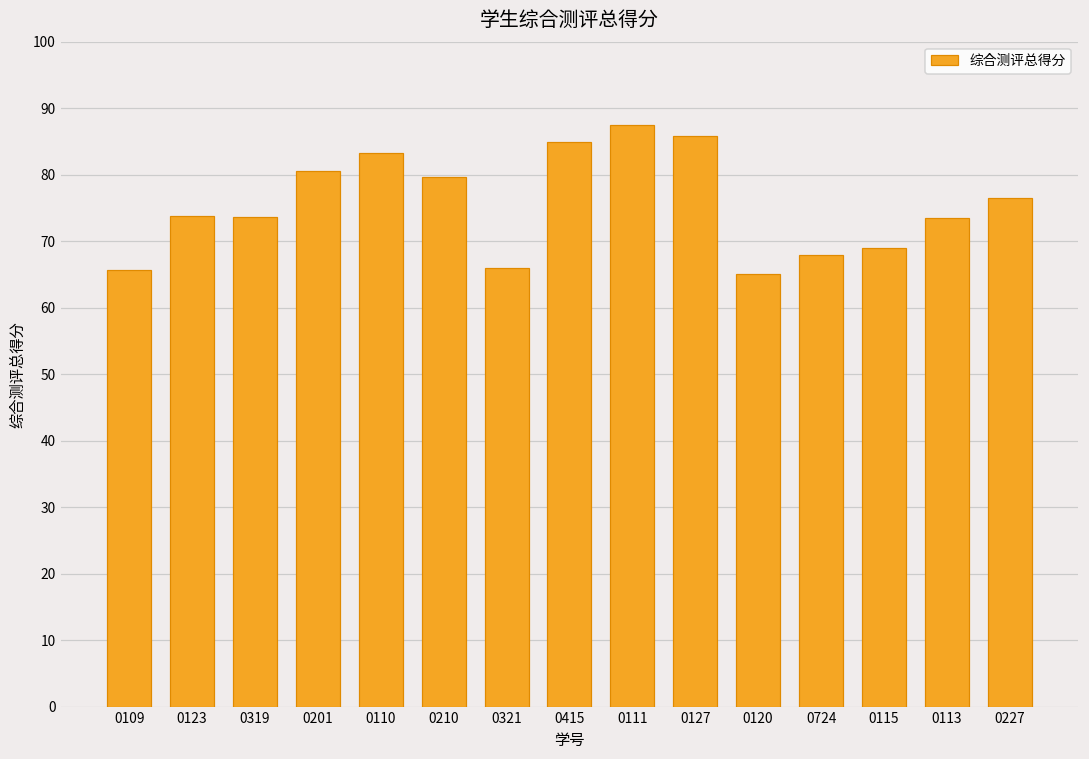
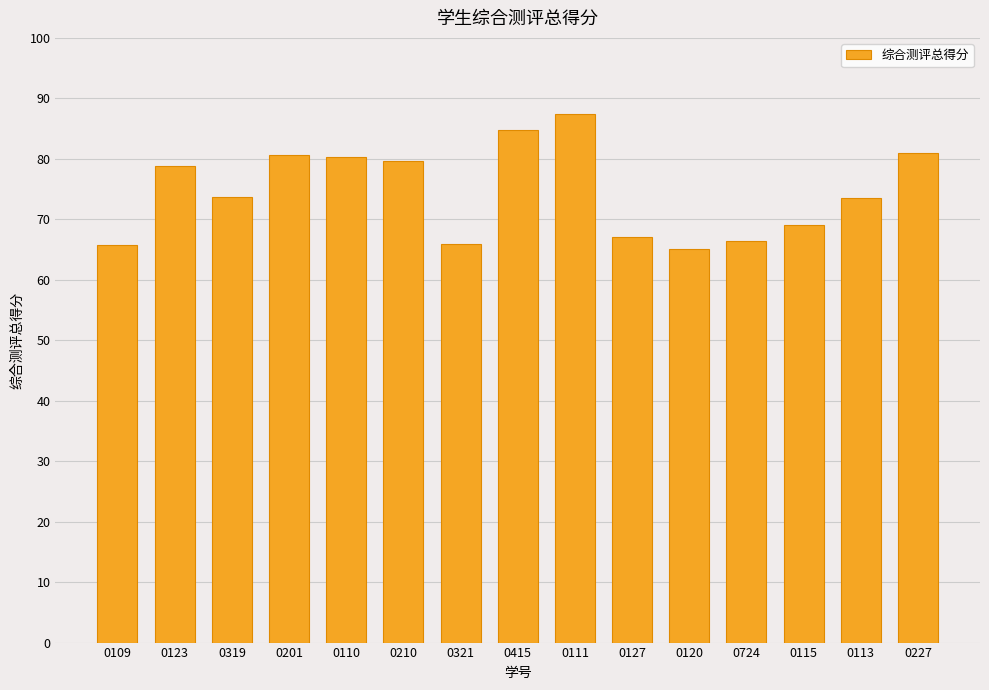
0123: 74 -> 79
0110: 83 -> 80
0127: 86 -> 67
0724: 68 -> 66
0227: 77 -> 81
